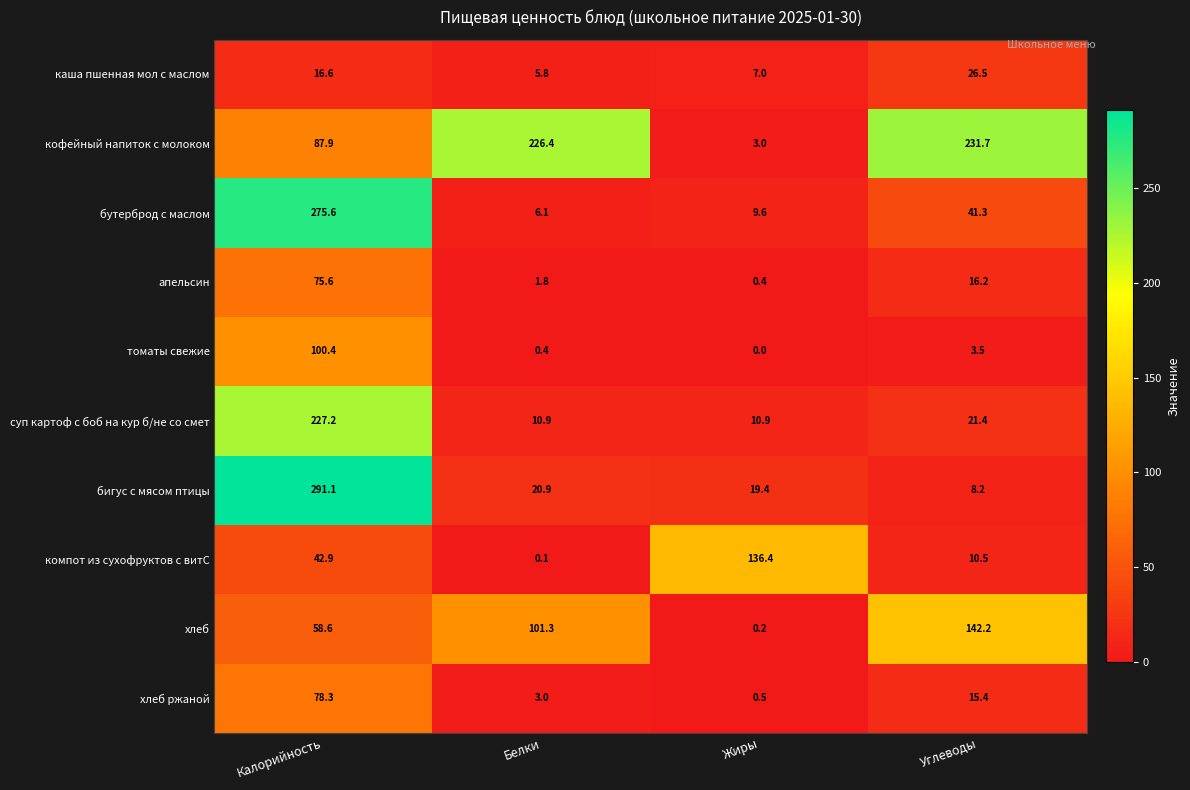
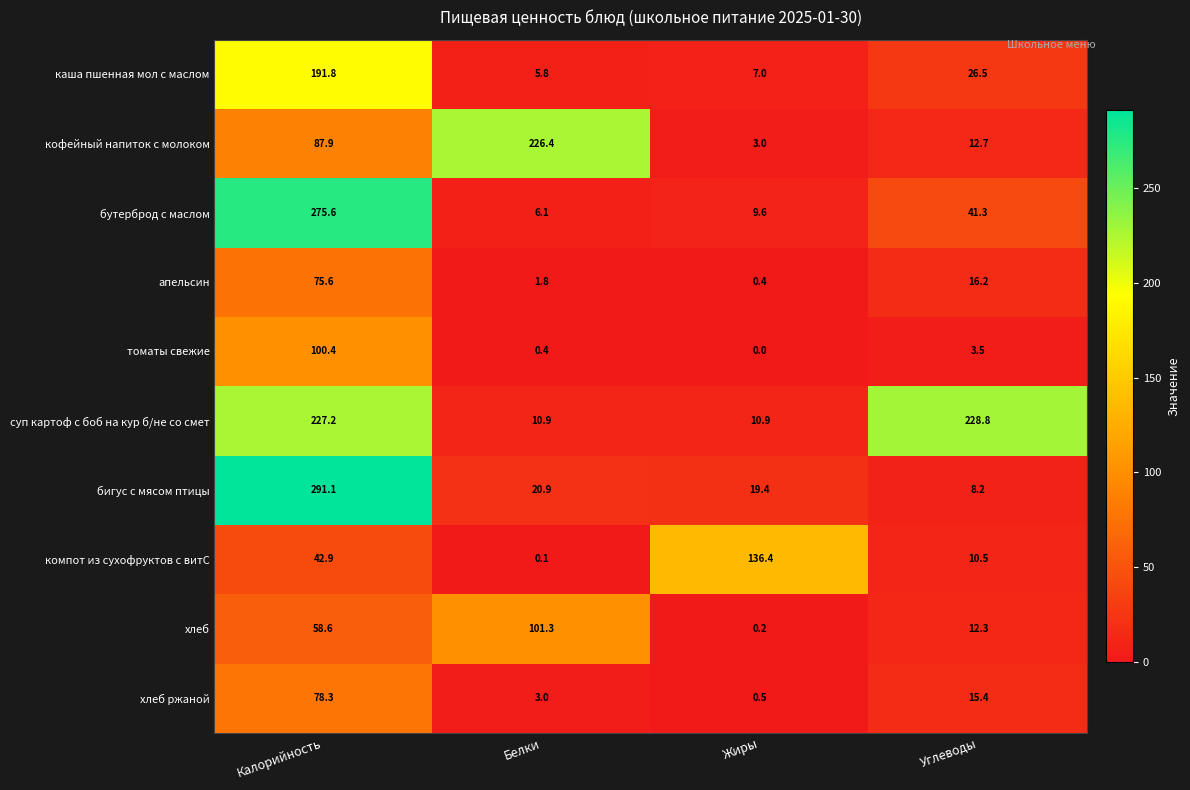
каша пшенная мол с маслом, Калорийность: 16.6 -> 191.8
кофейный напиток с молоком, Углеводы: 231.7 -> 12.7
суп картоф с боб на кур б/не со смет, Углеводы: 21.4 -> 228.8
хлеб, Углеводы: 142.2 -> 12.3
